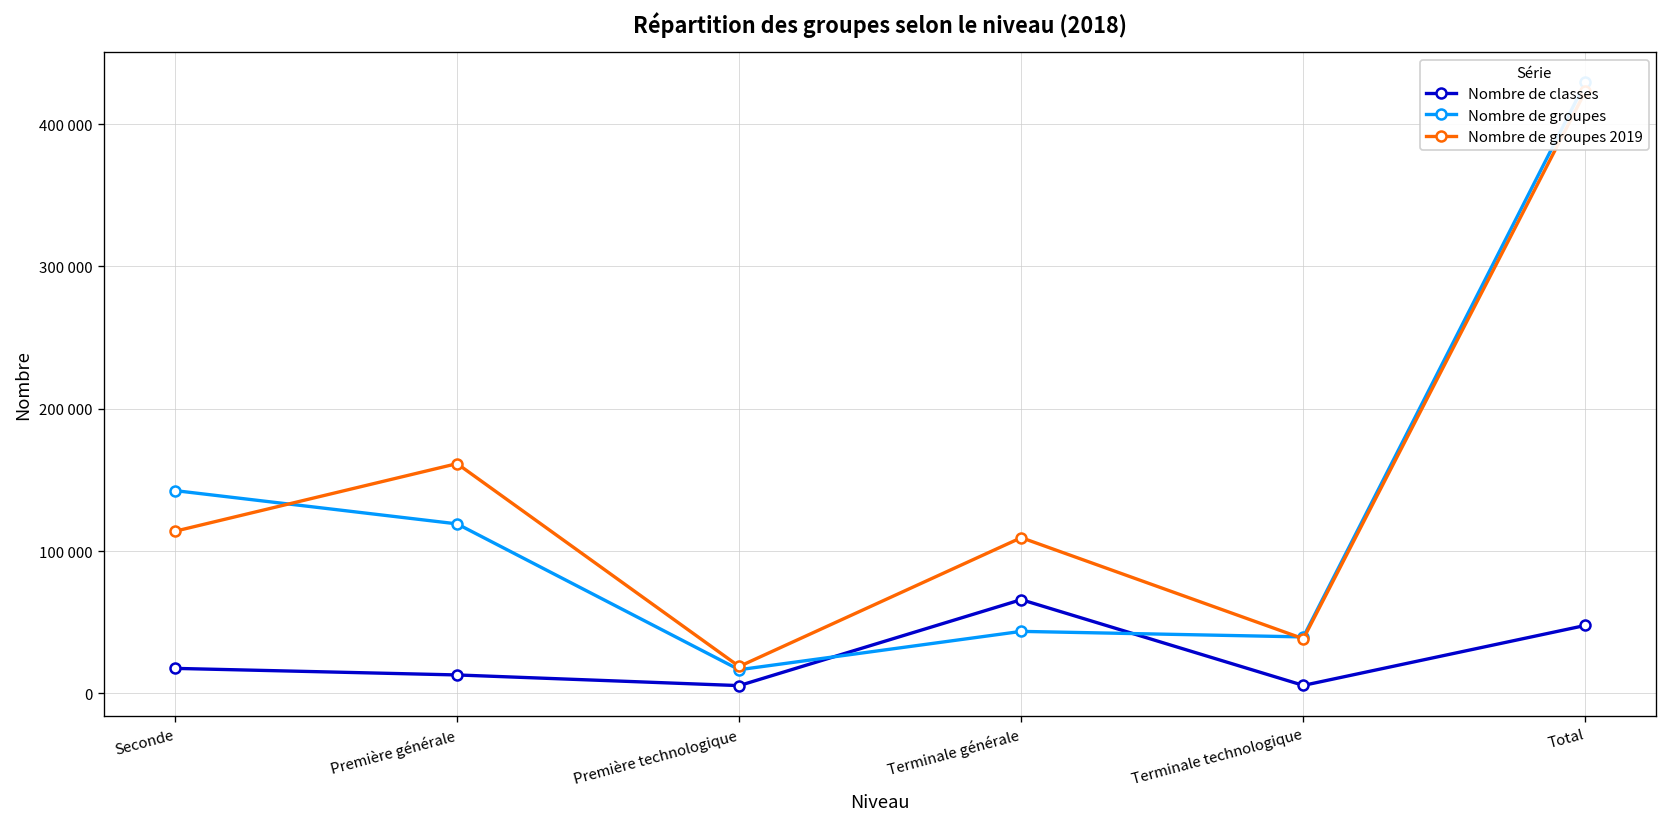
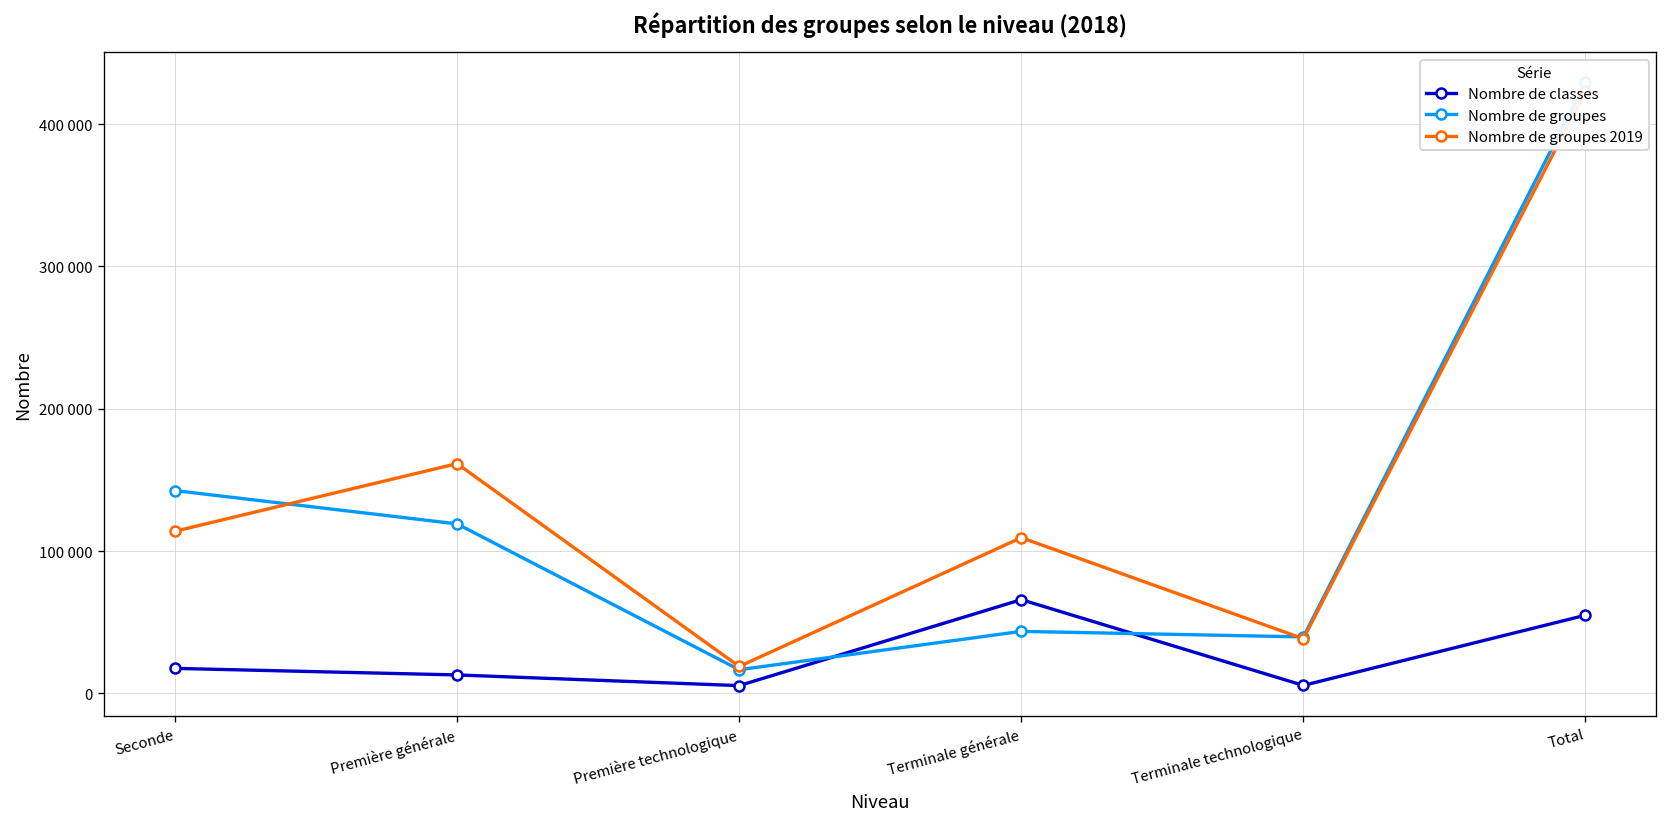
Nombre de classes, Total: 48000 -> 55000
